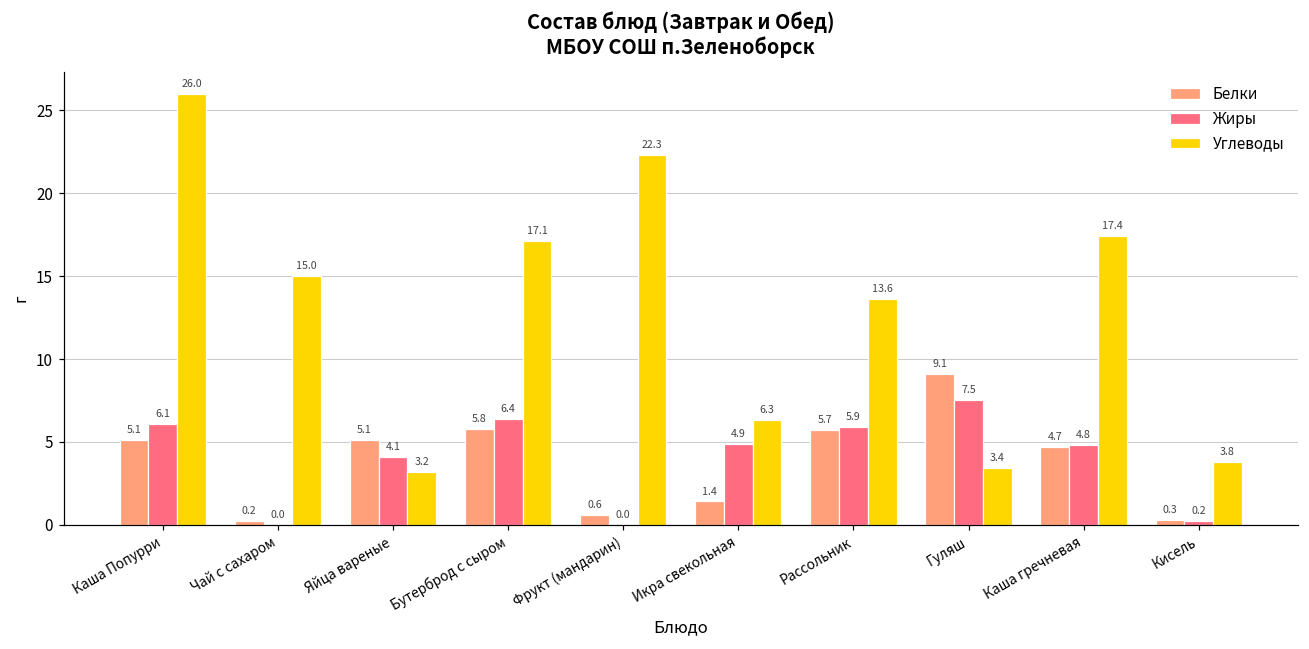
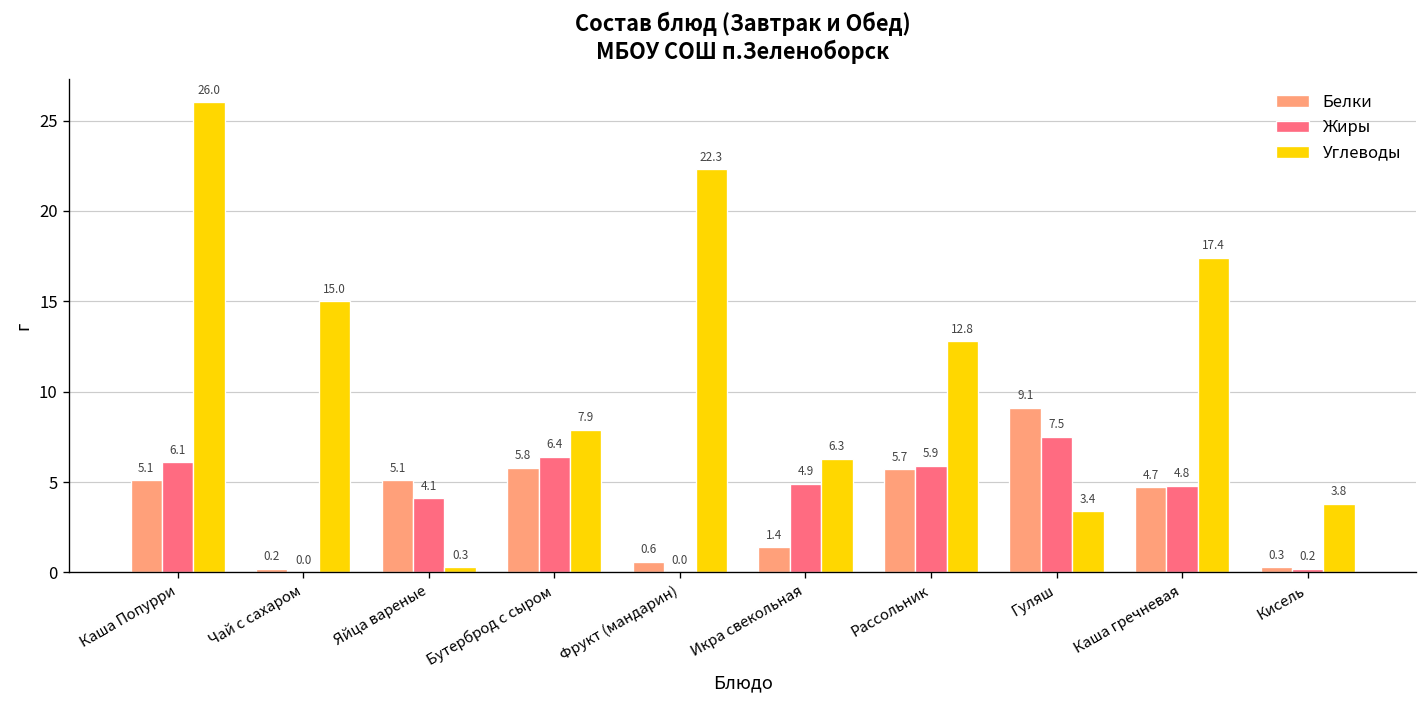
Углеводы, Яйца вареные: 3.2 -> 0.3
Углеводы, Бутерброд с сыром: 17.1 -> 7.9
Углеводы, Рассольник: 13.6 -> 12.8
